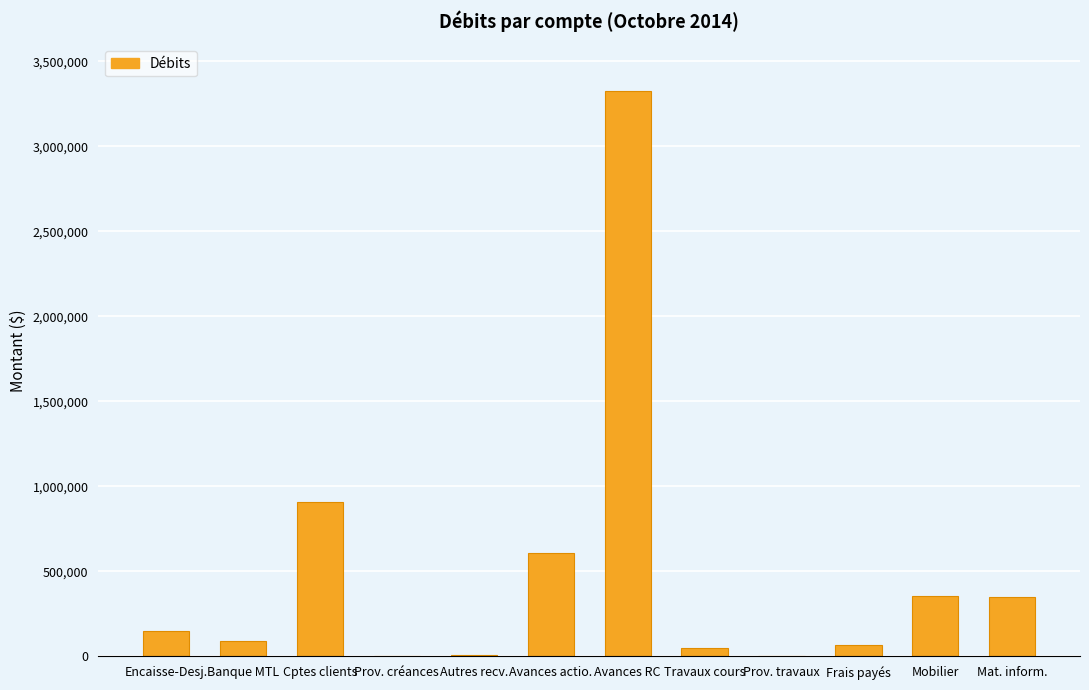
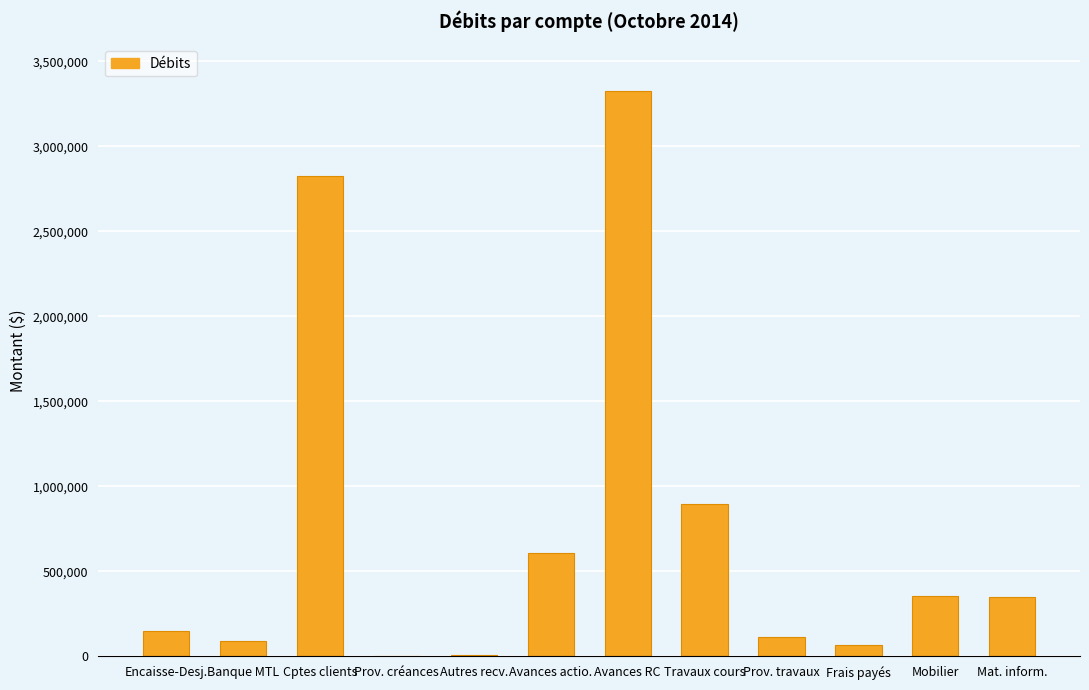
Cptes clients: 910,000 -> 2,820,000
Travaux cours: 50,000 -> 890,000
Prov. travaux: 0 -> 110,000
